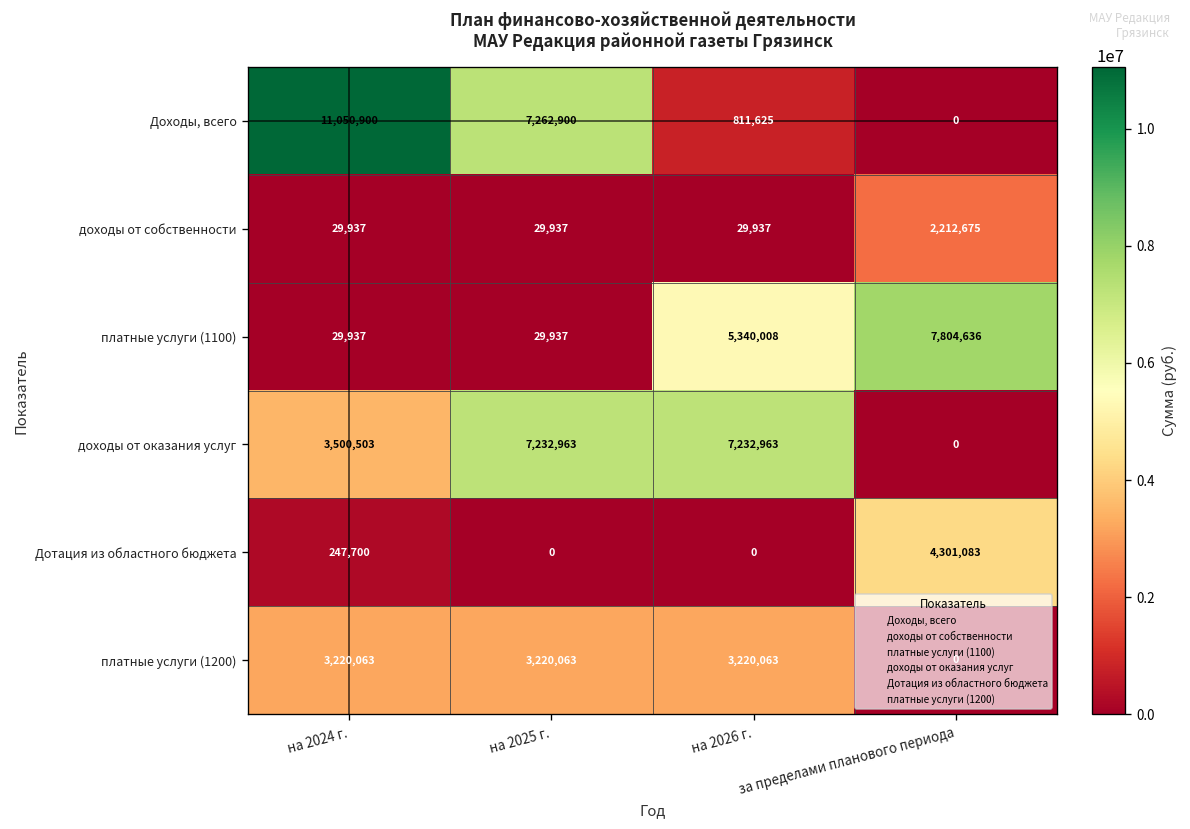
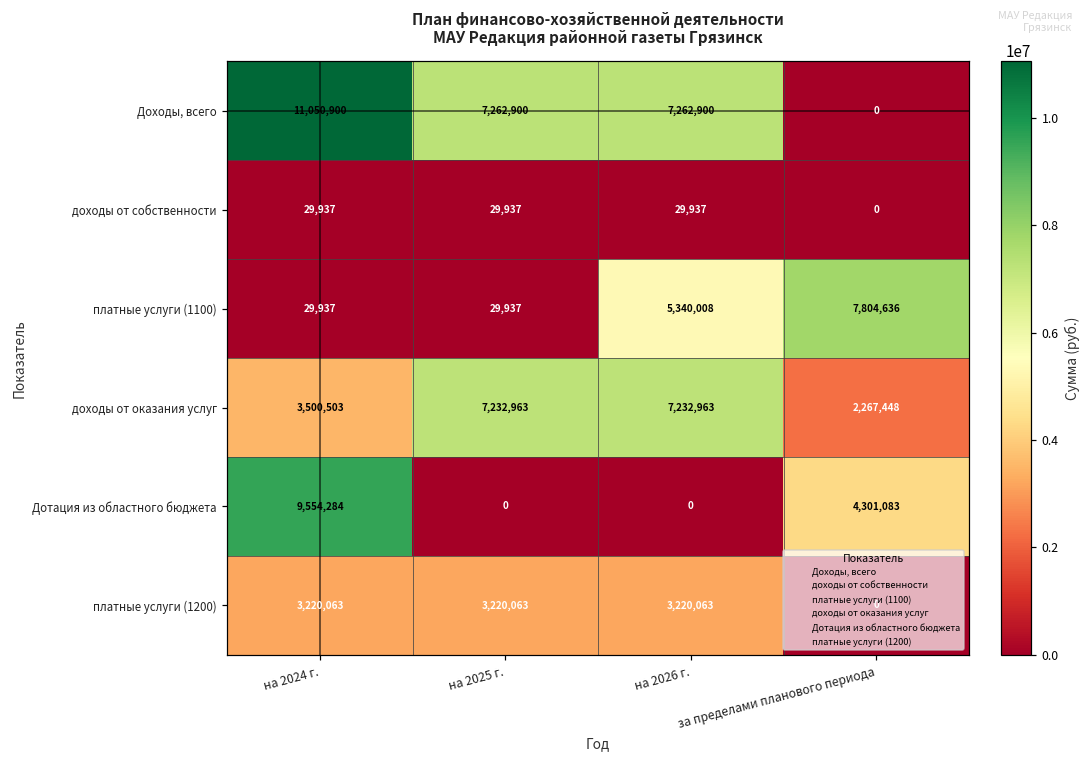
Доходы, всего, на 2026 г.: 811,625 -> 7,262,900
доходы от собственности, за пределами планового периода: 2,212,675 -> 0
доходы от оказания услуг, за пределами планового периода: 0 -> 2,267,448
Дотация из областного бюджета, на 2024 г.: 247,700 -> 9,554,284
